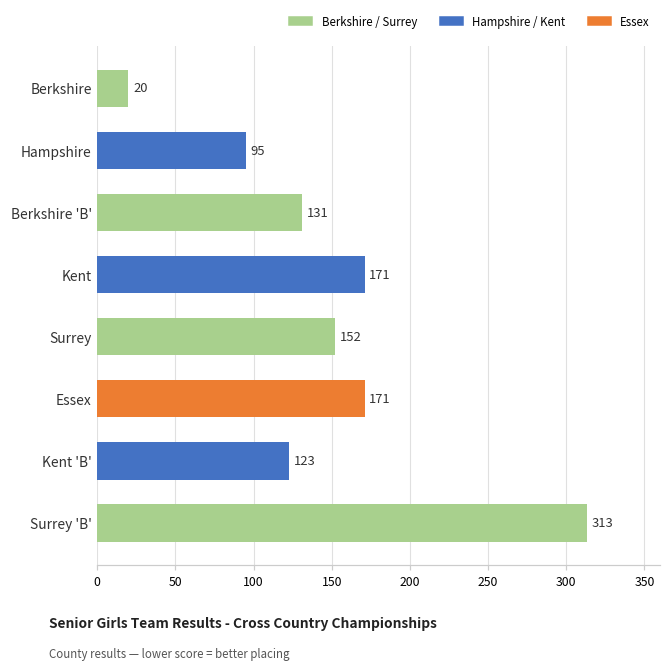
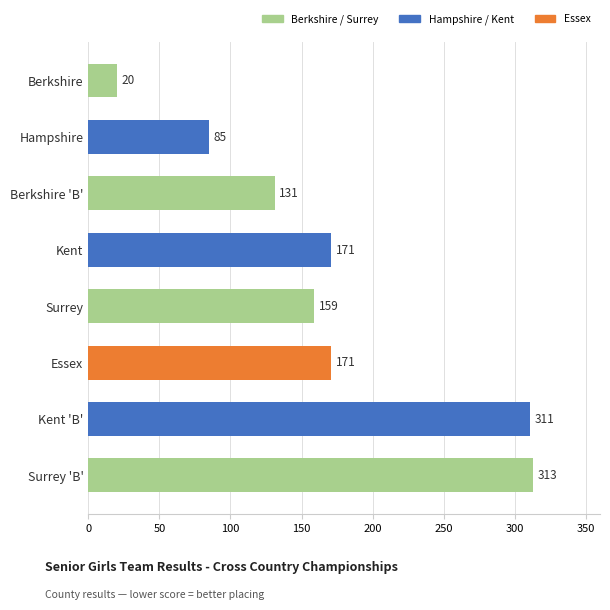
Hampshire: 95 -> 85
Surrey: 152 -> 159
Kent 'B': 123 -> 311
